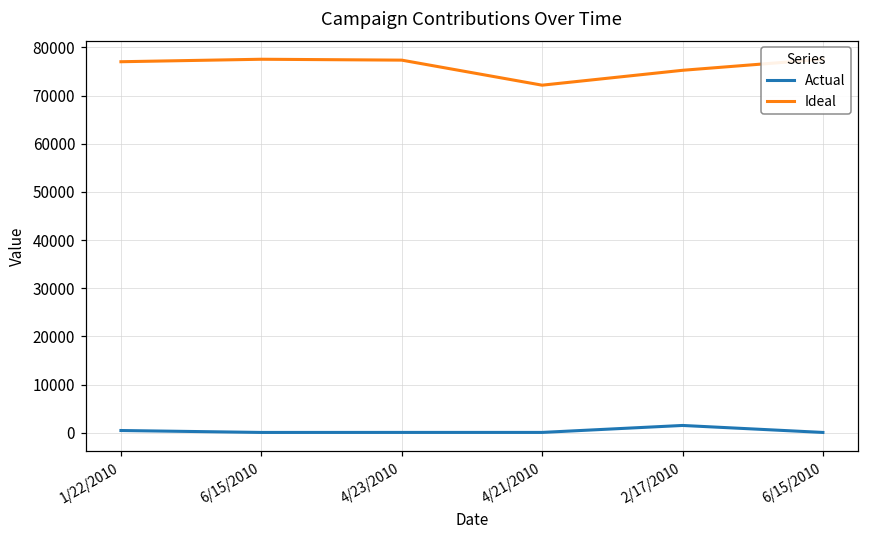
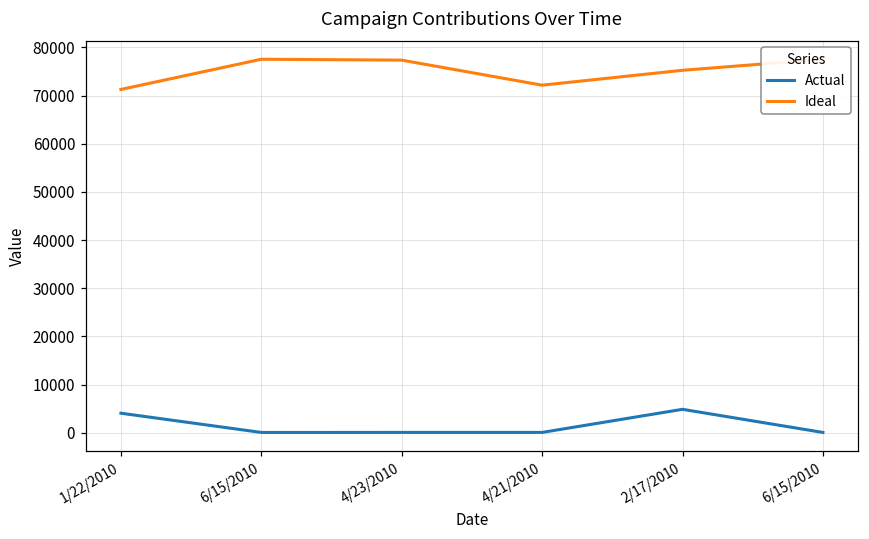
Actual, 1/22/2010: 0 -> 4000
Ideal, 1/22/2010: 77000 -> 71000
Actual, 2/17/2010: 2000 -> 5000
